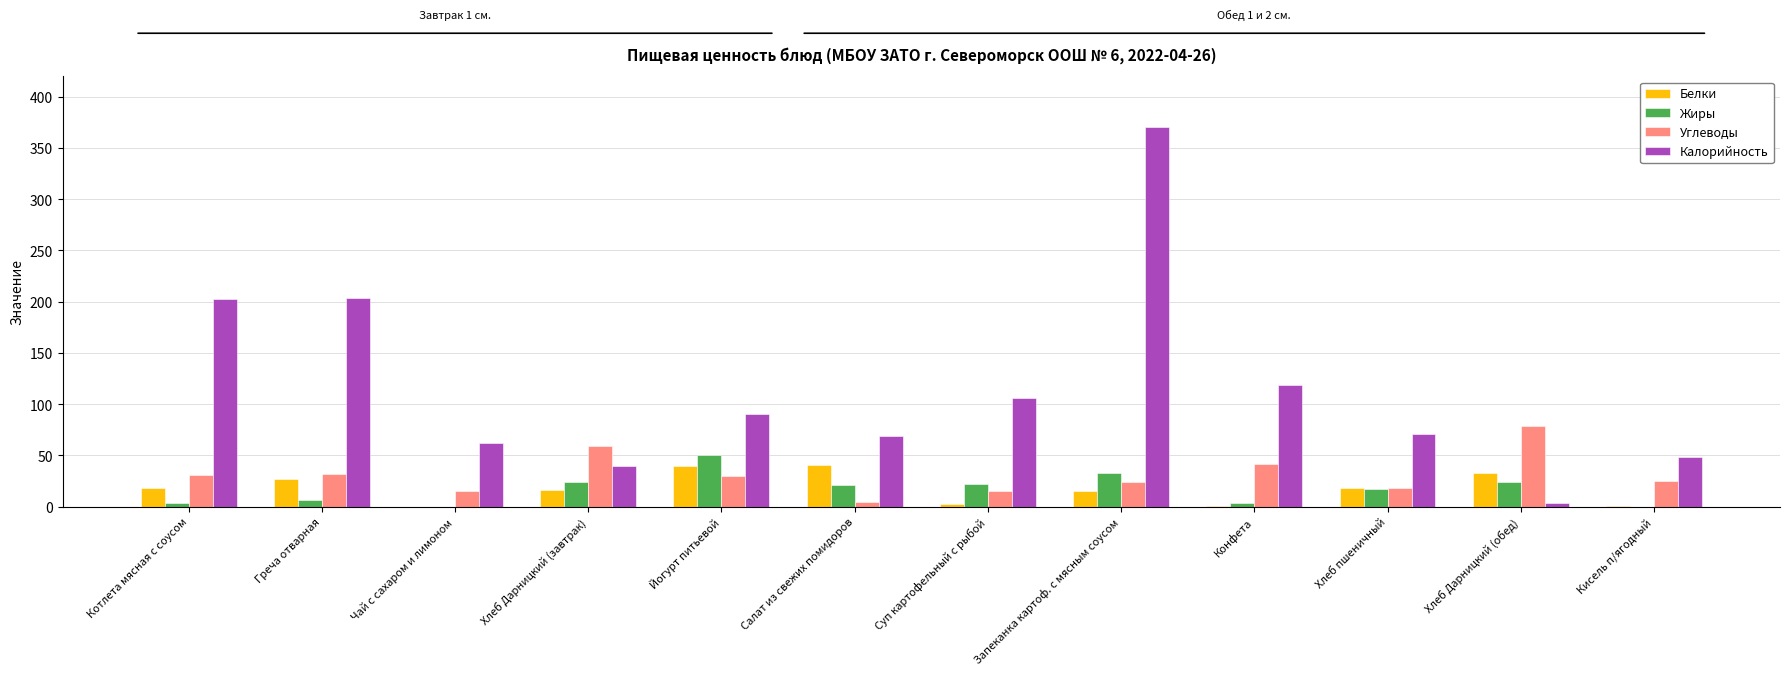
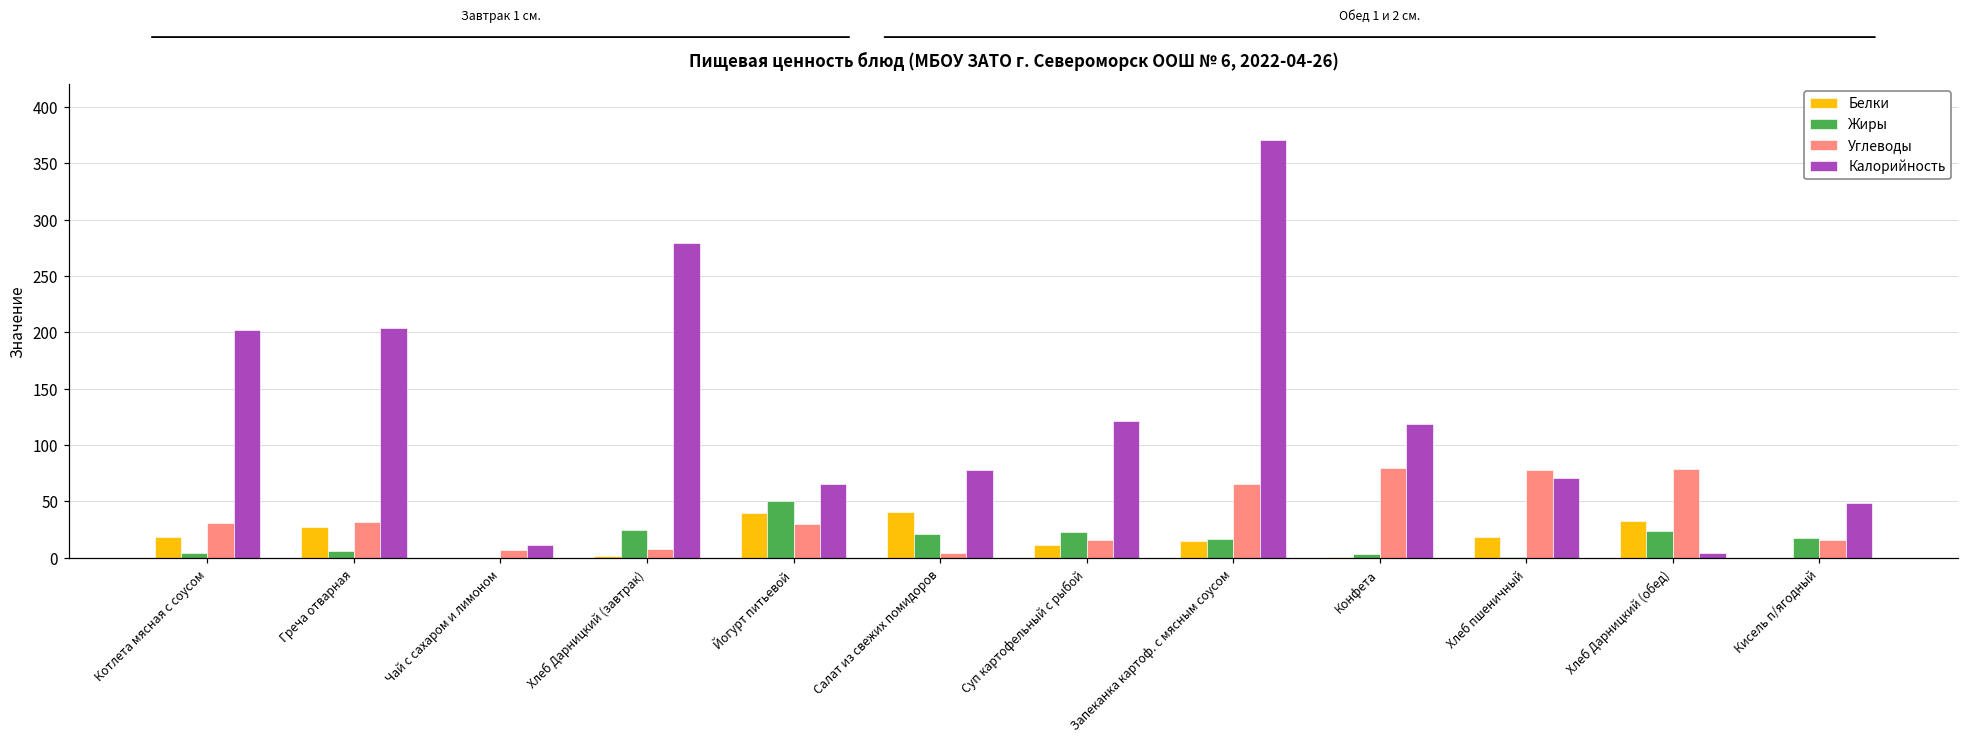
Углеводы, Чай с сахаром и лимоном: 15 -> 7
Калорийность, Чай с сахаром и лимоном: 62 -> 11
Белки, Хлеб Дарницкий (завтрак): 16 -> 1
Углеводы, Хлеб Дарницкий (завтрак): 59 -> 8
Калорийность, Хлеб Дарницкий (завтрак): 40 -> 280
Калорийность, Йогурт питьевой: 90 -> 66
Калорийность, Салат из свежих помидоров: 69 -> 78
Белки, Суп картофельный с рыбой: 2 -> 11
Калорийность, Суп картофельный с рыбой: 106 -> 122
Жиры, Запеканка картоф. с мясным соусом: 33 -> 17
Углеводы, Запеканка картоф. с мясным соусом: 25 -> 65
Углеводы, Конфета: 42 -> 80
Жиры, Хлеб пшеничный: 17 -> 1
Углеводы, Хлеб пшеничный: 18 -> 78
Жиры, Кисель п/ягодный: 0 -> 18
Углеводы, Кисель п/ягодный: 25 -> 16
